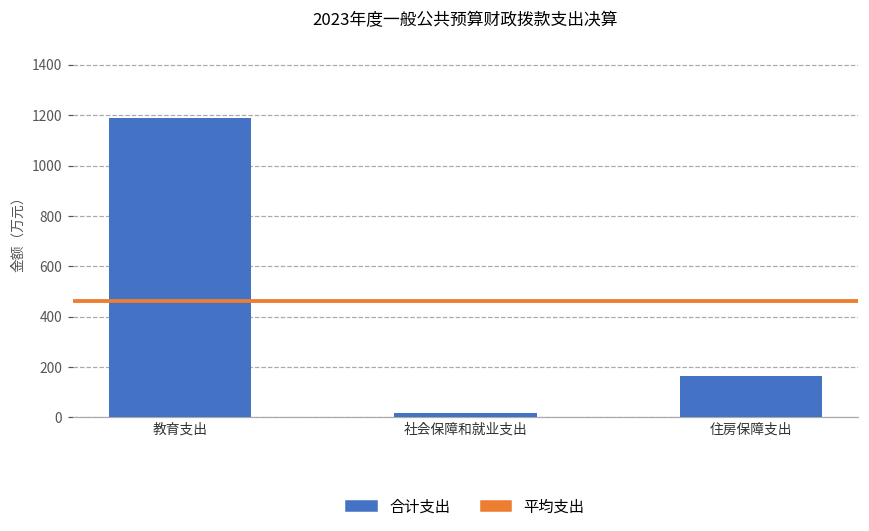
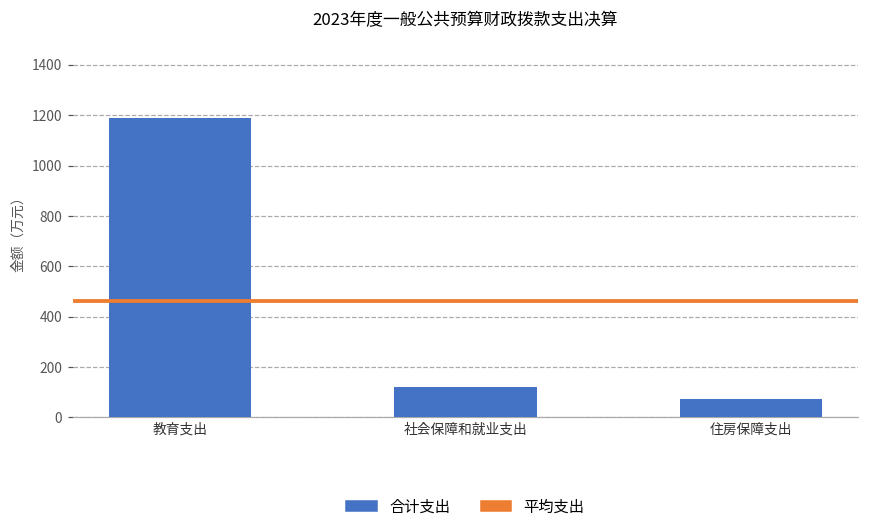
社会保障和就业支出: 20 -> 120
住房保障支出: 160 -> 70
